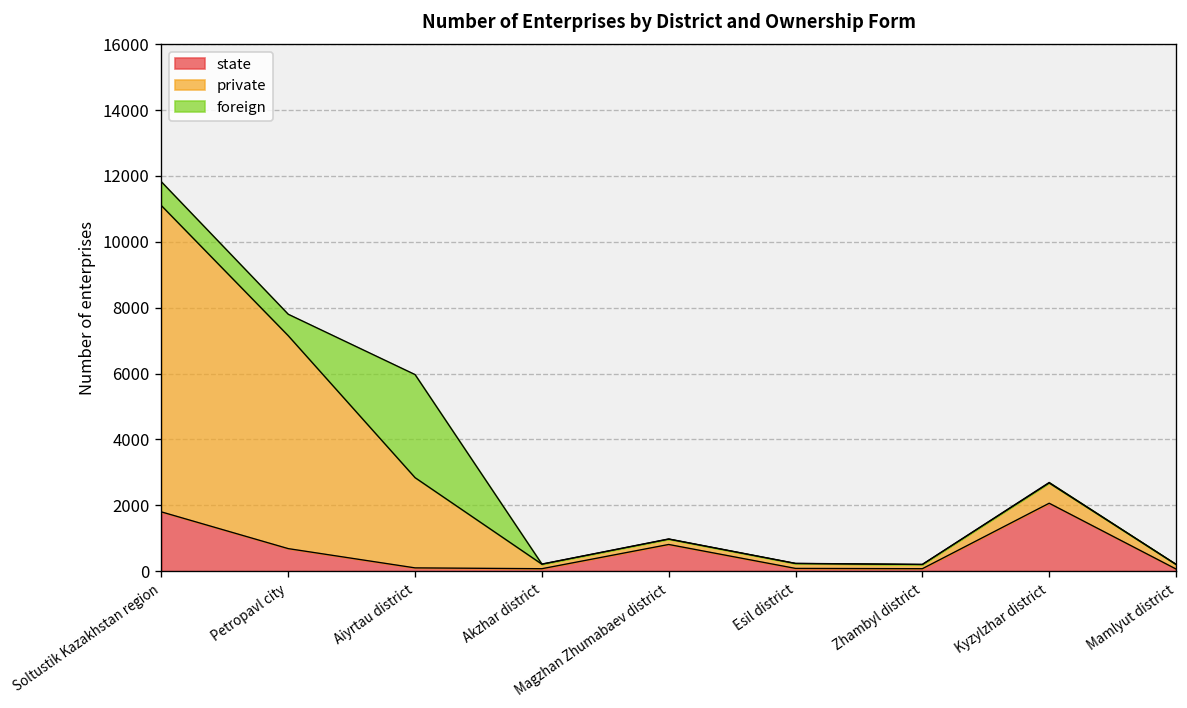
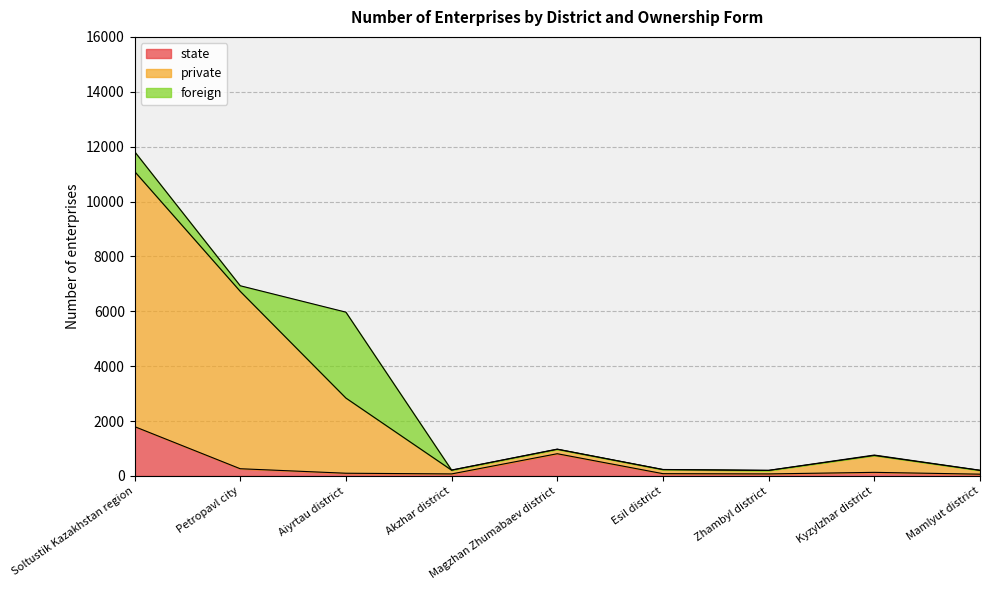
state, Petropavl city: 700 -> 300
foreign, Petropavl city: 700 -> 200
state, Kyzylzhar district: 2100 -> 100
